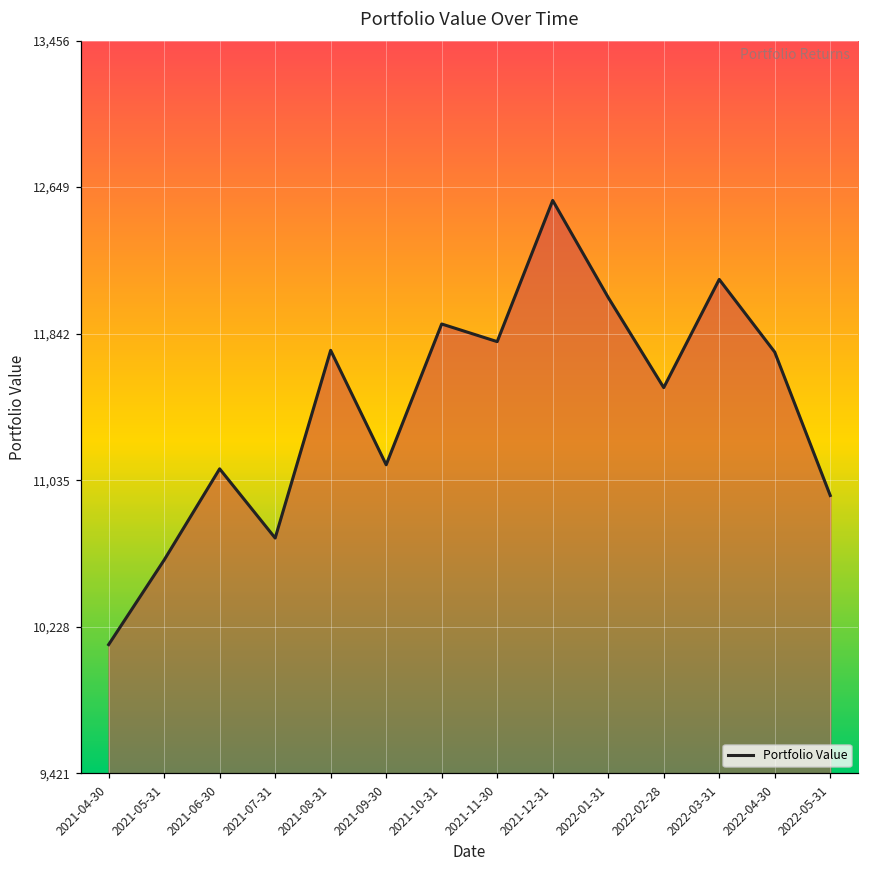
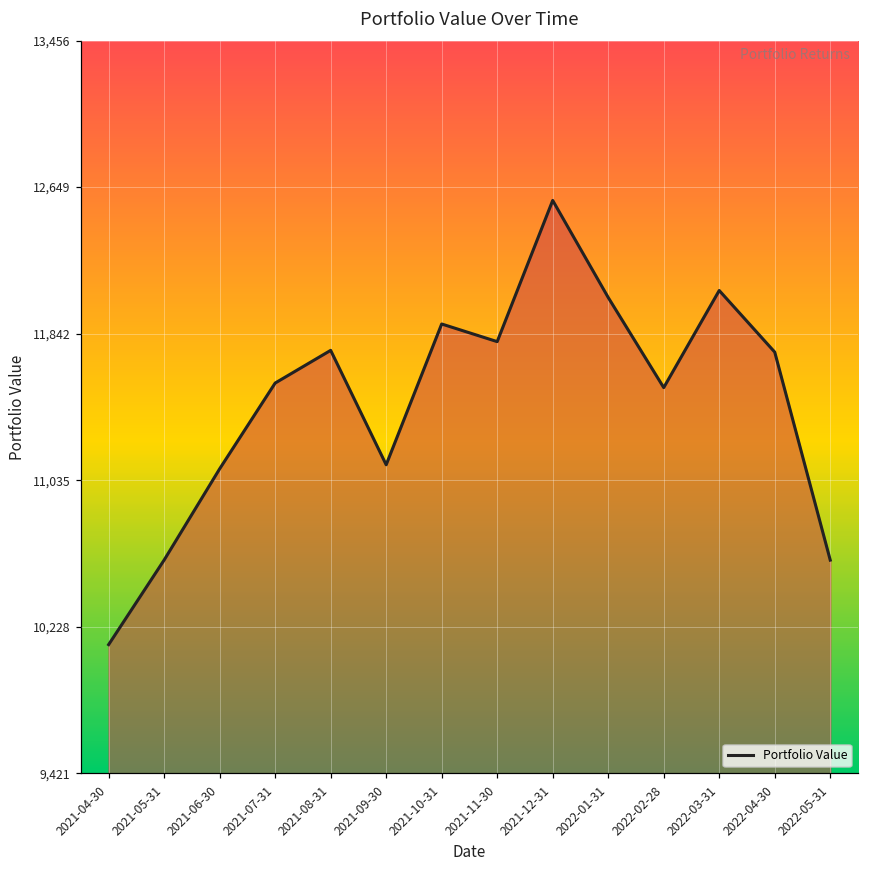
2021-07-31: 10,720 -> 11,570
2022-03-31: 12,140 -> 12,080
2022-05-31: 10,950 -> 10,600
